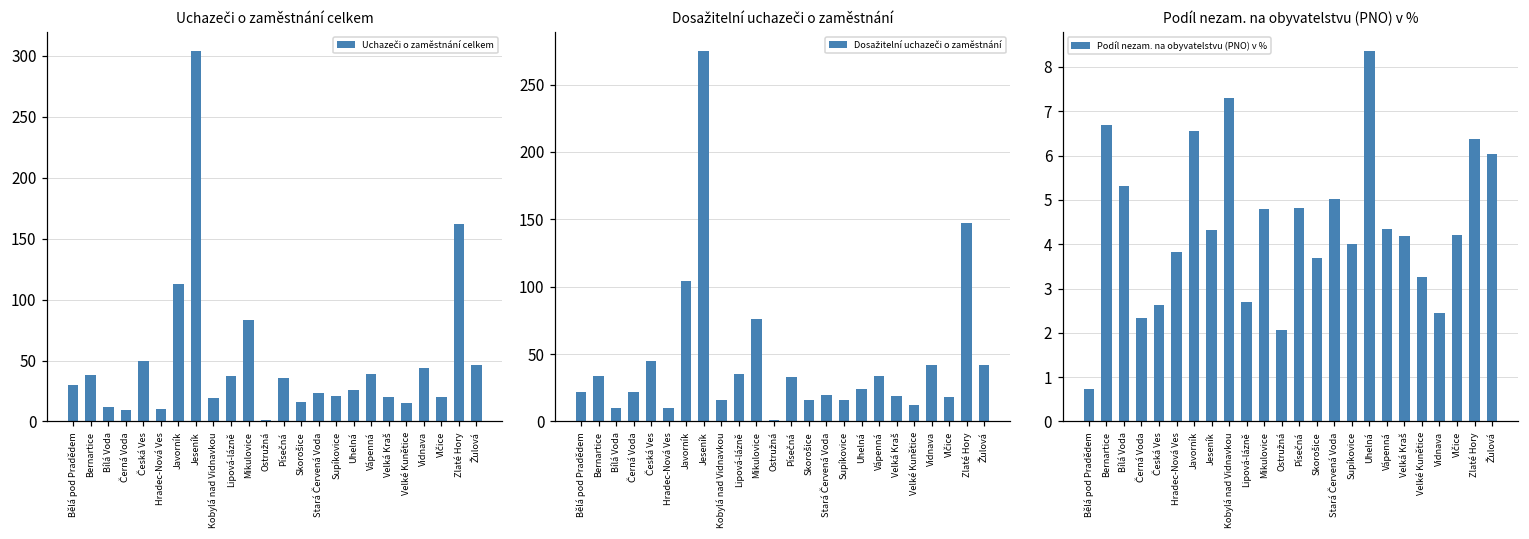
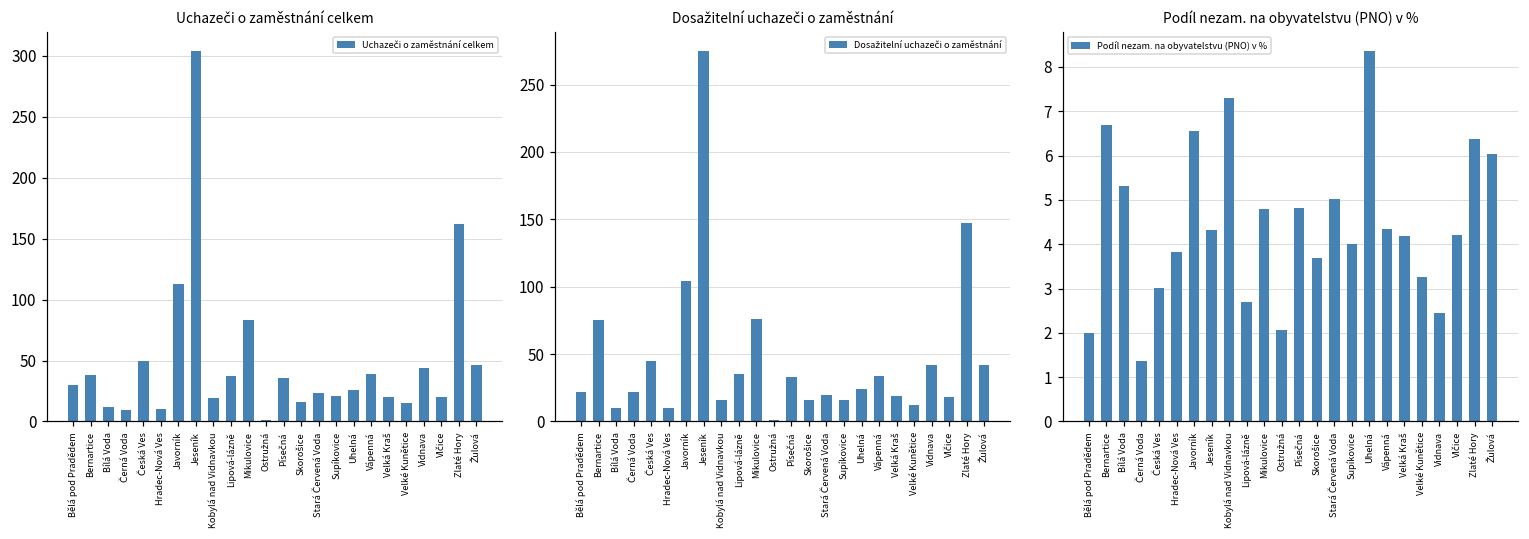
Dosažitelní uchazeči o zaměstnání, Bernartice: 34 -> 75
Podíl nezam. na obyvatelstvu (PNO) v %, Bělá pod Pradědem: 0.7 -> 2.0
Podíl nezam. na obyvatelstvu (PNO) v %, Černá Voda: 2.3 -> 1.4
Podíl nezam. na obyvatelstvu (PNO) v %, Česká Ves: 2.6 -> 3.0
